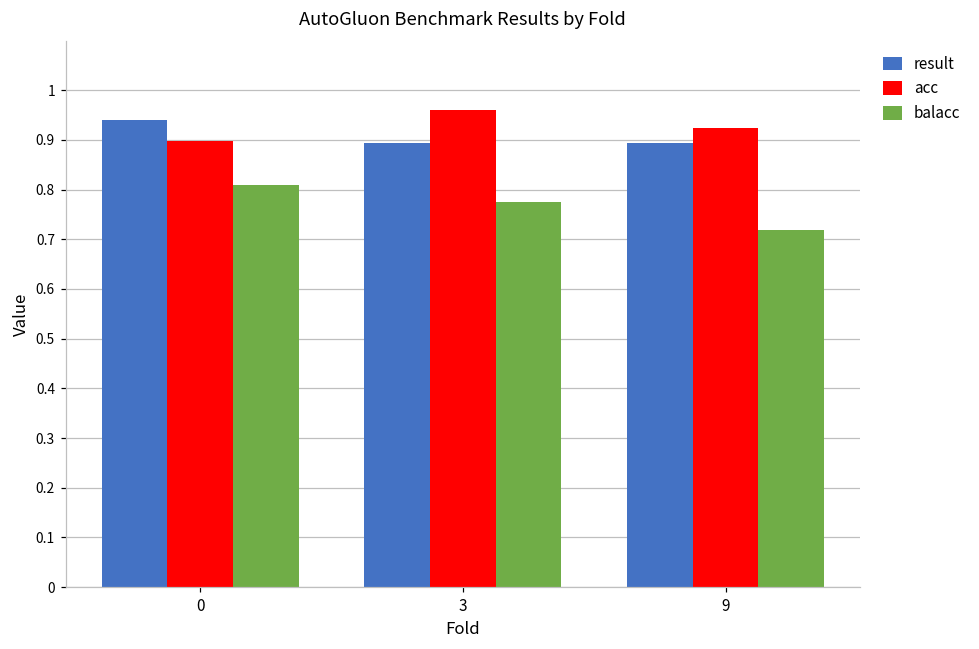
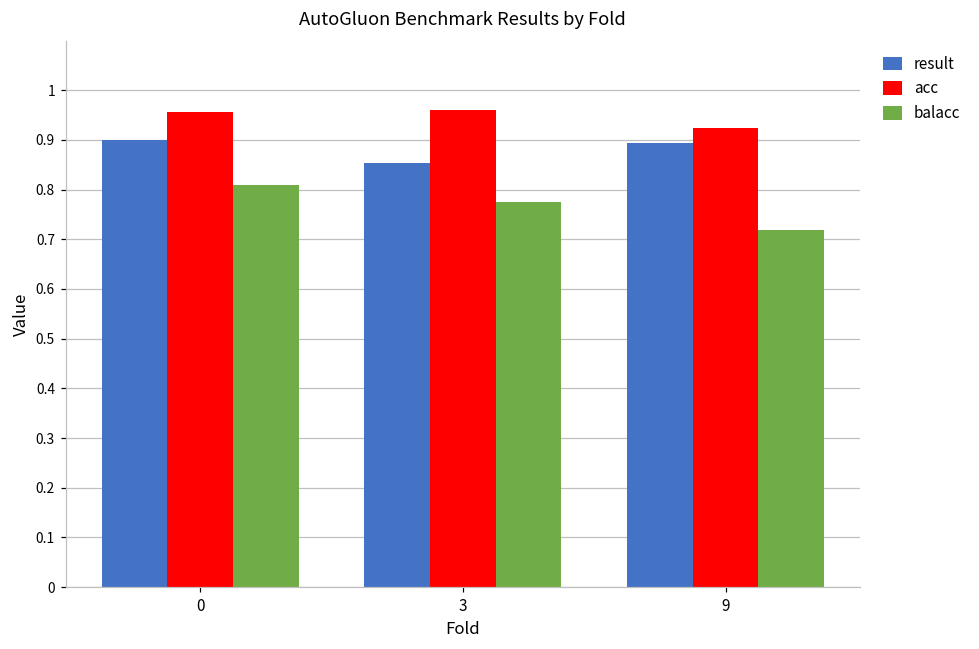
result, 0: 0.94 -> 0.90
acc, 0: 0.90 -> 0.96
result, 3: 0.89 -> 0.85
